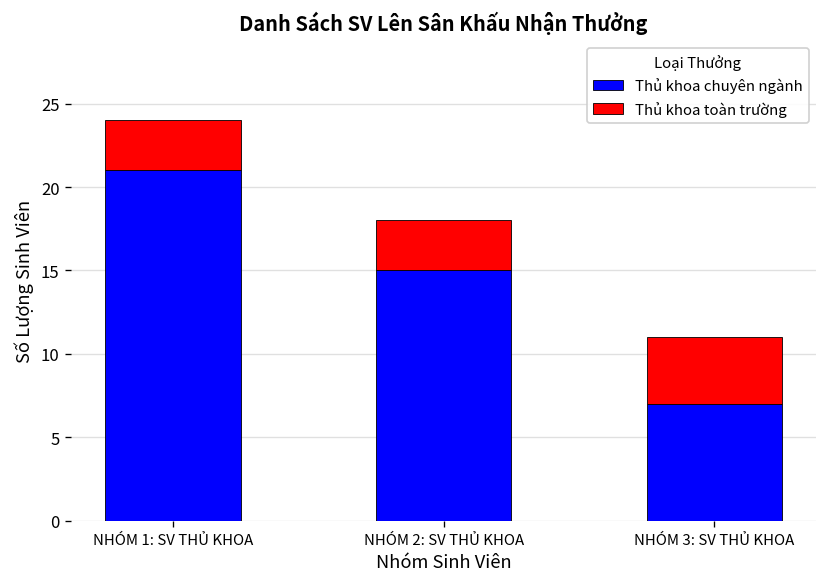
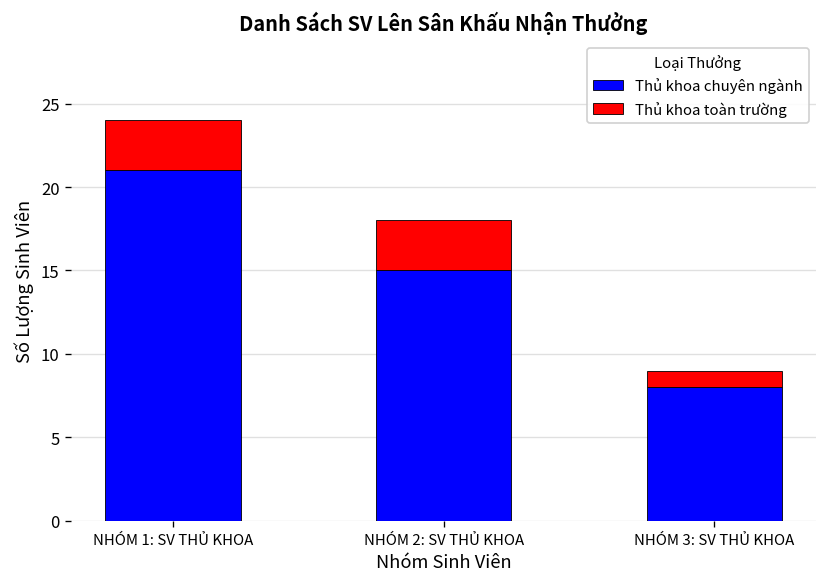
Thủ khoa chuyên ngành, NHÓM 3: SV THỦ KHOA: 7 -> 8
Thủ khoa toàn trường, NHÓM 3: SV THỦ KHOA: 4 -> 1
